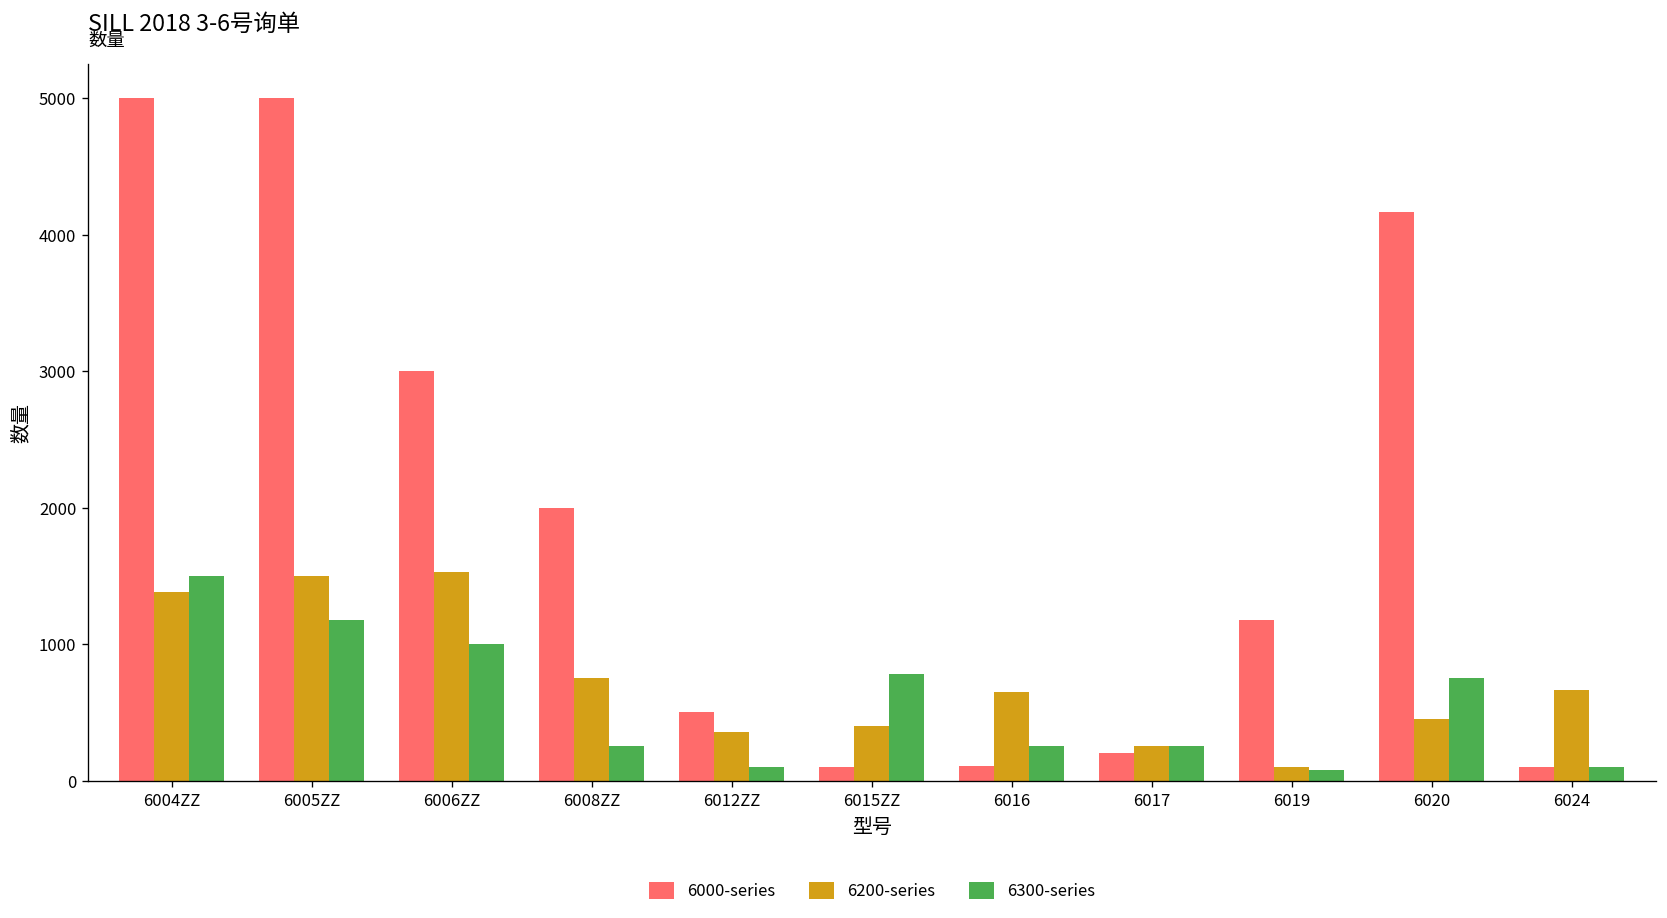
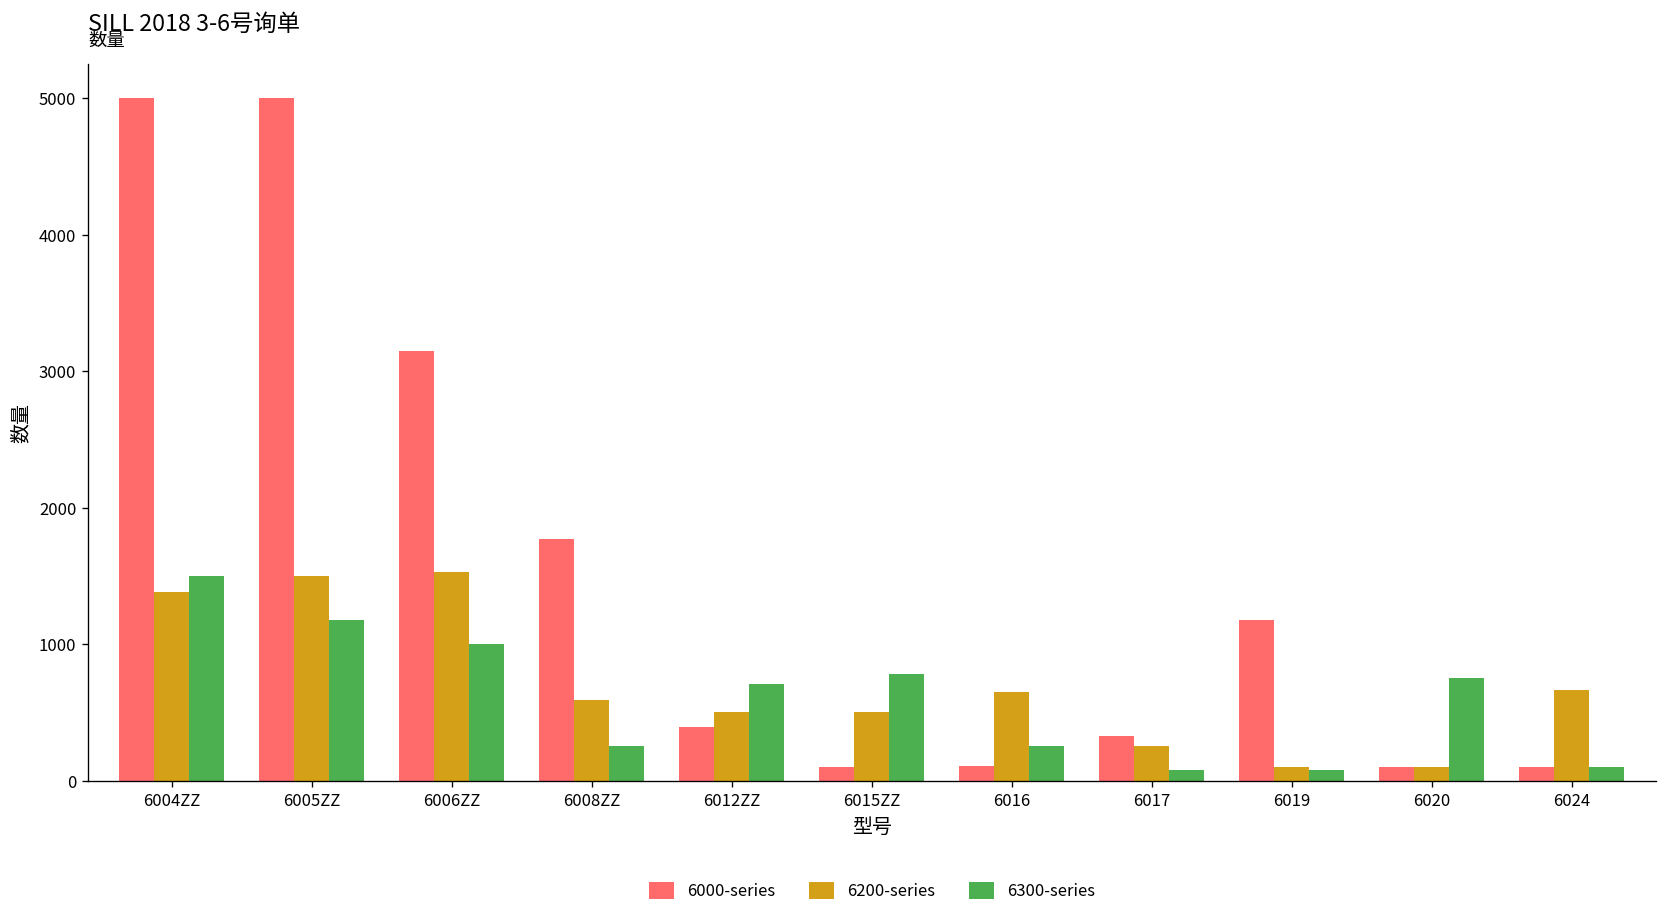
6000-series, 6006ZZ: 3000 -> 3150
6000-series, 6008ZZ: 2000 -> 1770
6200-series, 6008ZZ: 750 -> 590
6000-series, 6012ZZ: 500 -> 390
6200-series, 6012ZZ: 360 -> 500
6300-series, 6012ZZ: 100 -> 710
6200-series, 6015ZZ: 400 -> 500
6000-series, 6017: 200 -> 330
6300-series, 6017: 250 -> 80
6000-series, 6020: 4170 -> 100
6200-series, 6020: 450 -> 100
